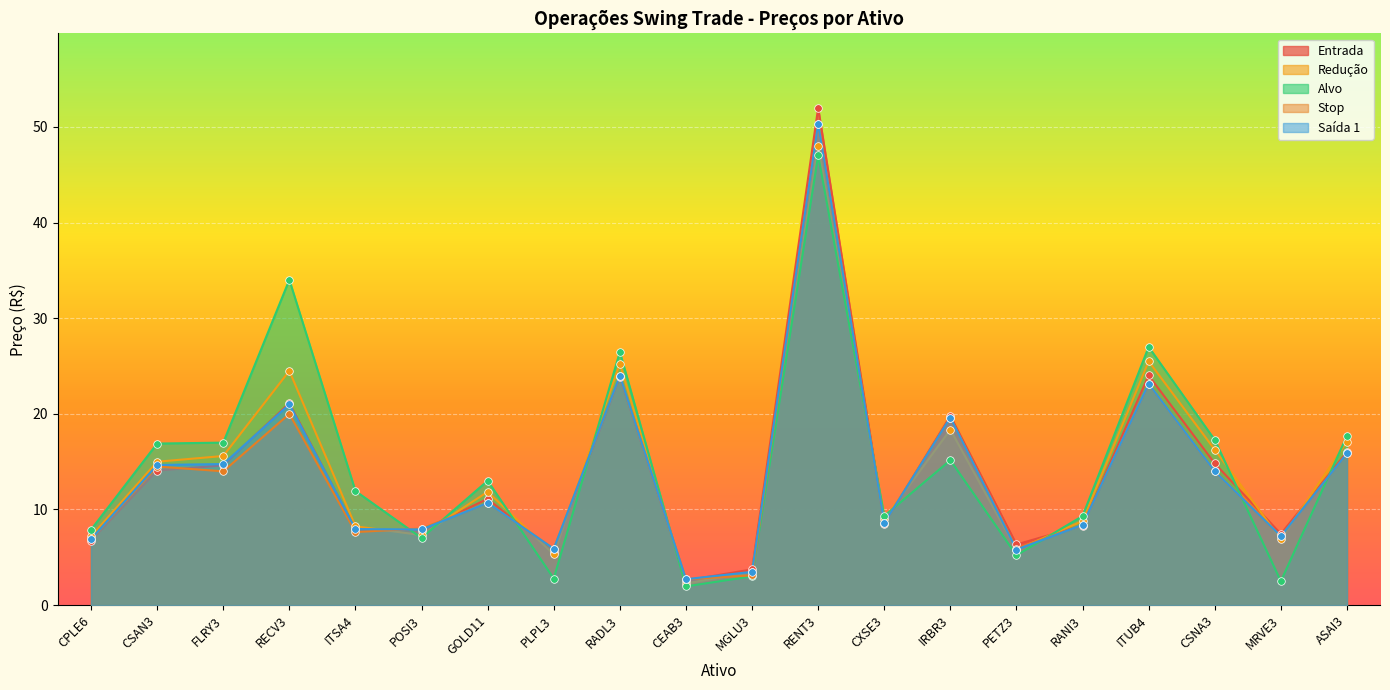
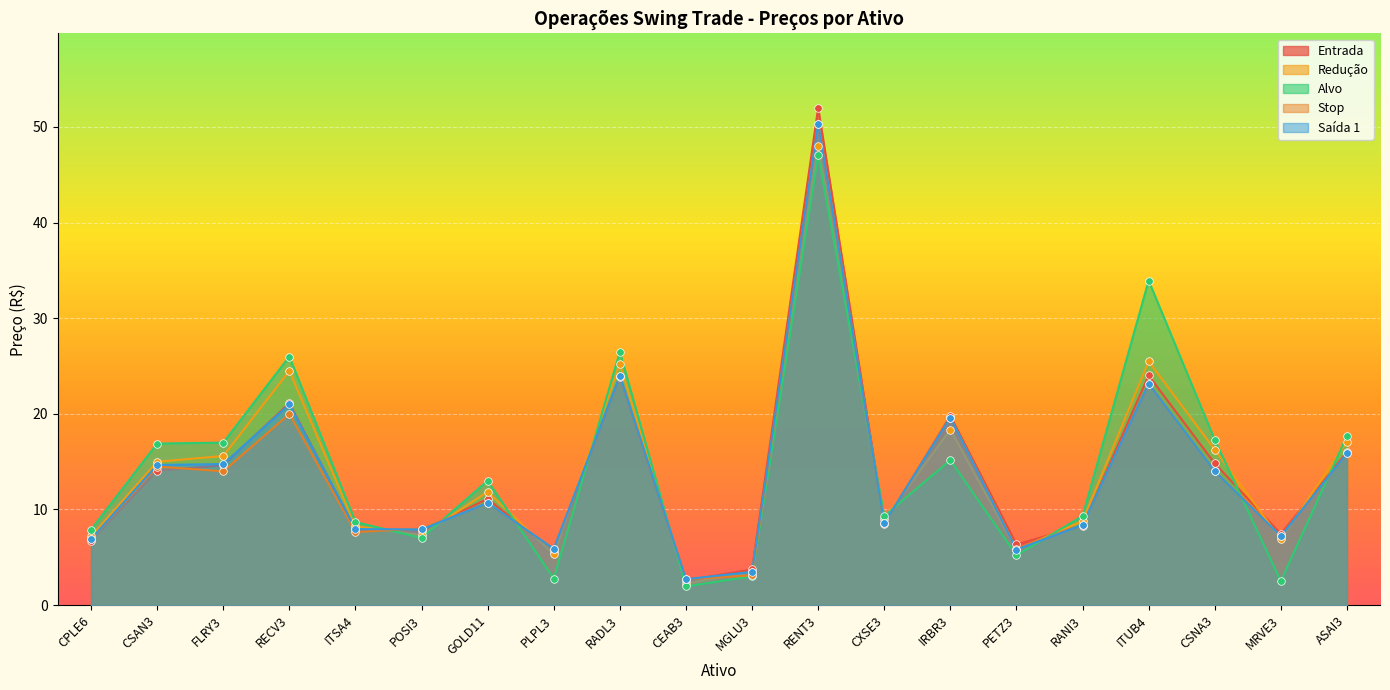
Alvo, RECV3: 34 -> 26
Alvo, ITSA4: 12 -> 9
Alvo, ITUB4: 27 -> 34
